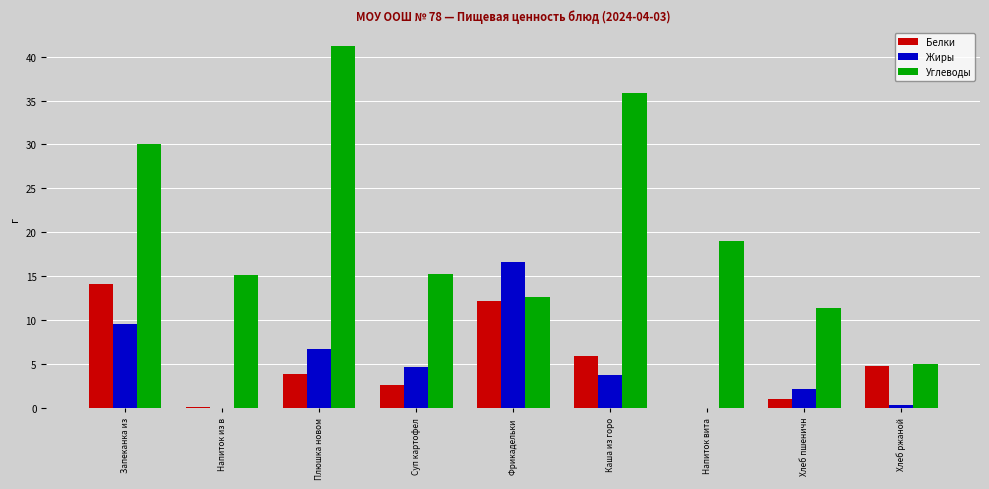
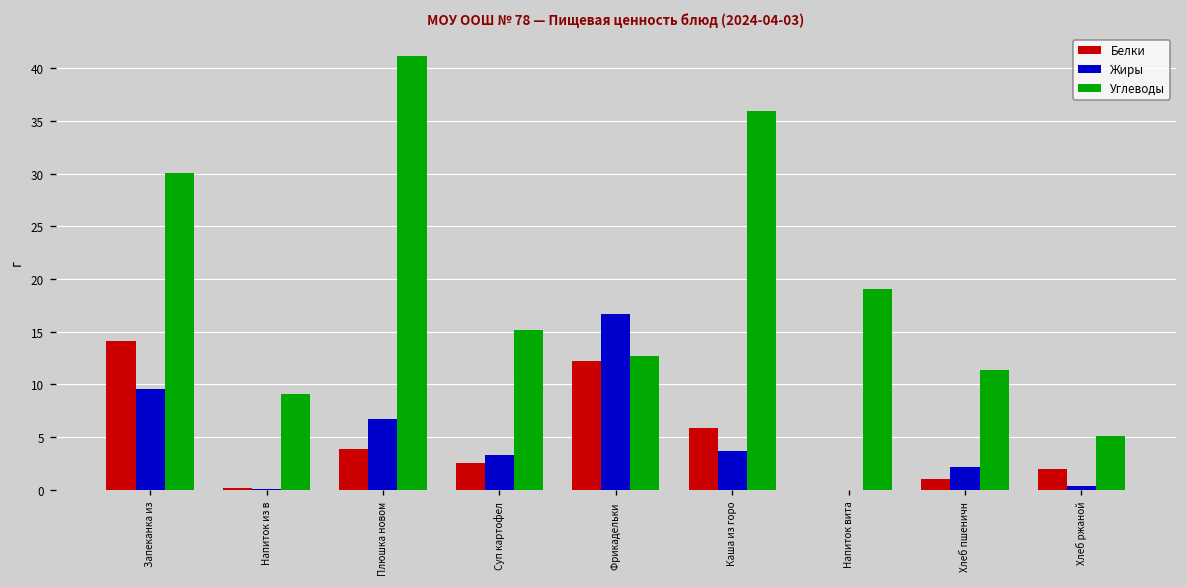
Углеводы, Напиток из в: 15 -> 9
Жиры, Суп картофел: 5 -> 3
Белки, Хлеб ржаной: 5 -> 2
